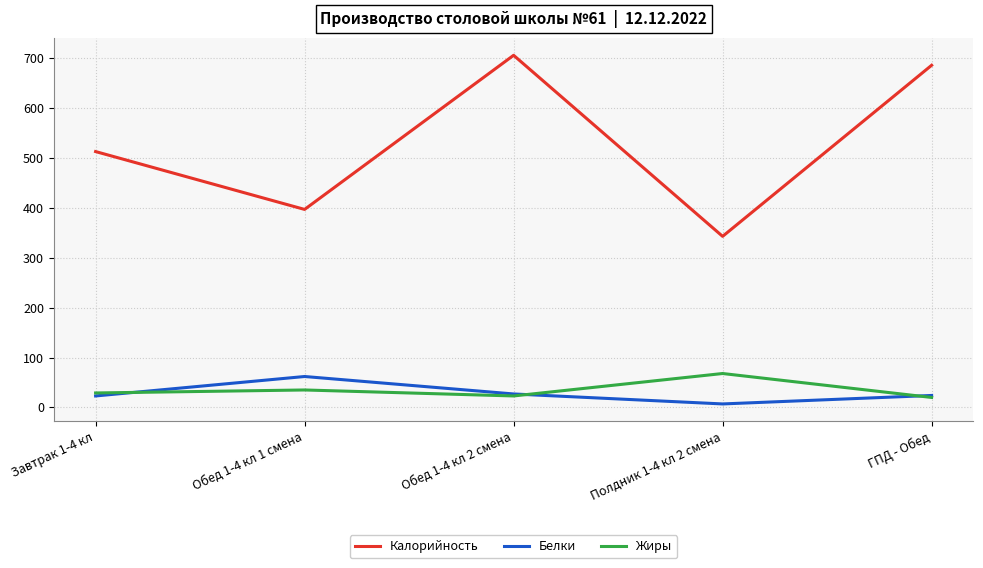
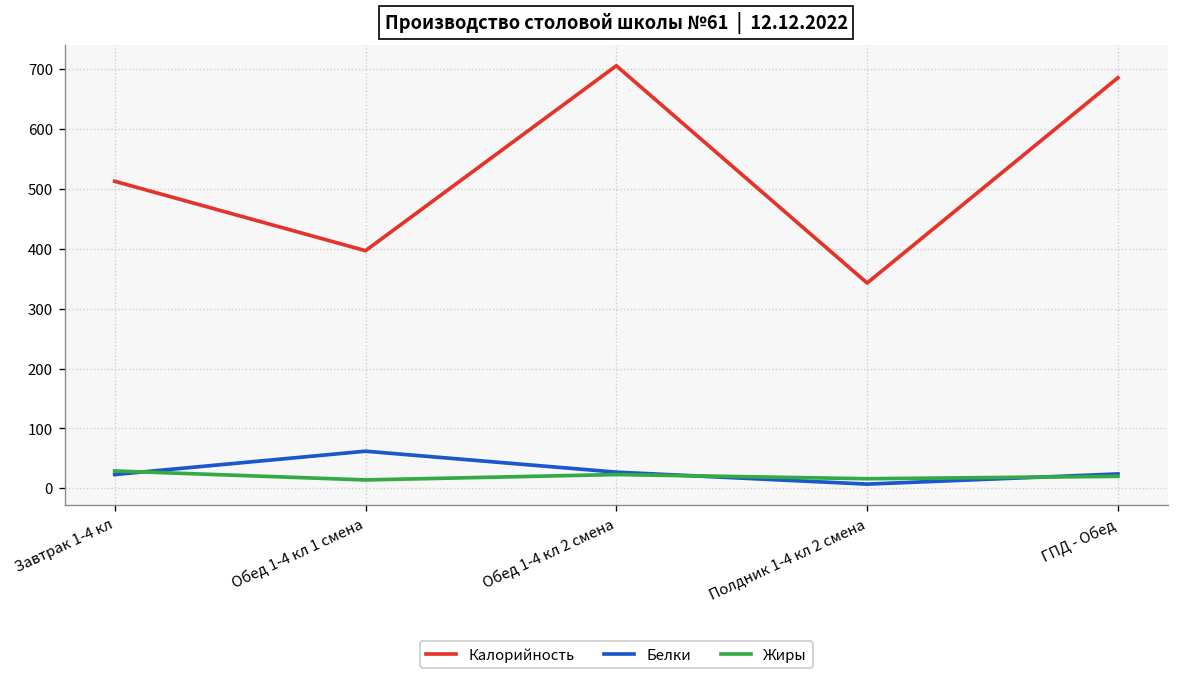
Жиры, Обед 1-4 кл 1 смена: 40 -> 10
Жиры, Полдник 1-4 кл 2 смена: 70 -> 20
